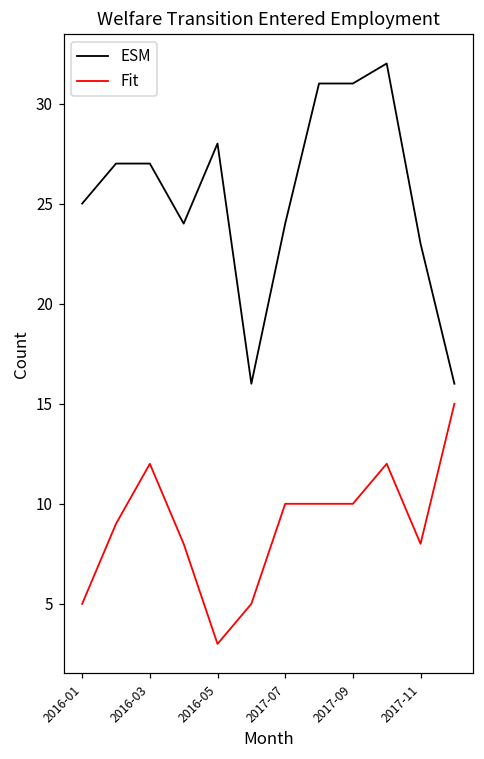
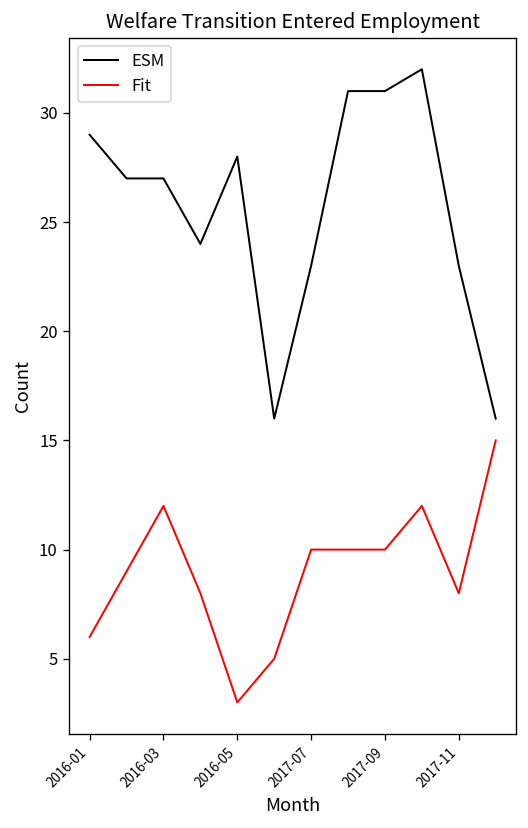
ESM, 2016-01: 25 -> 29
Fit, 2016-01: 5 -> 6
ESM, 2017-07: 24 -> 23
